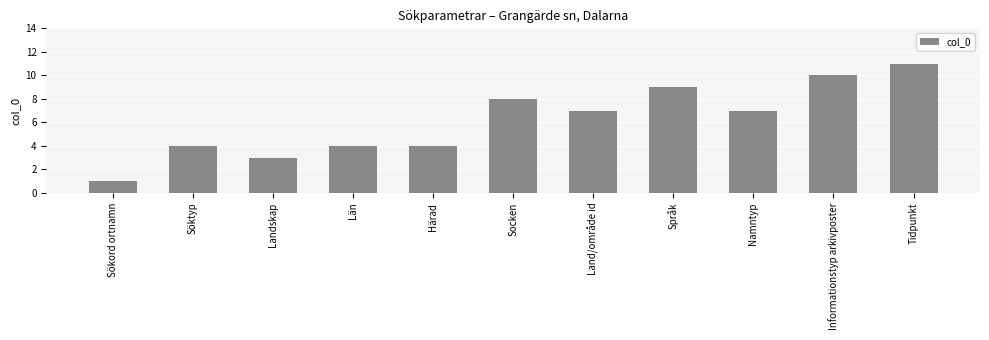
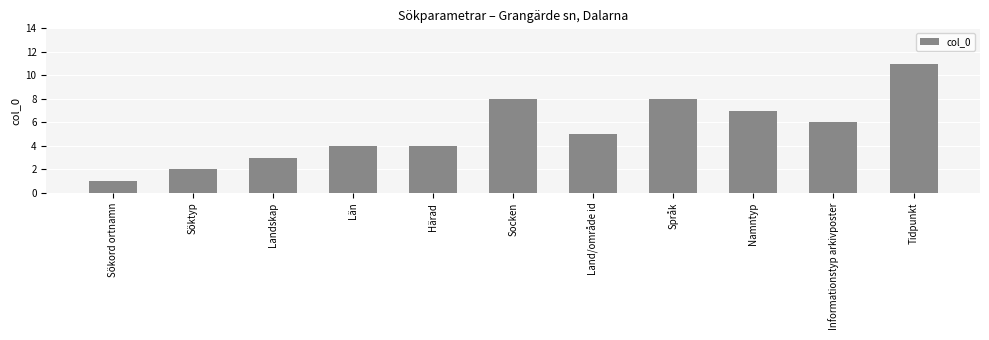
Söktyp: 4 -> 2
Land/område id: 7 -> 5
Språk: 9 -> 8
Informationstyp arkivposter: 10 -> 6
